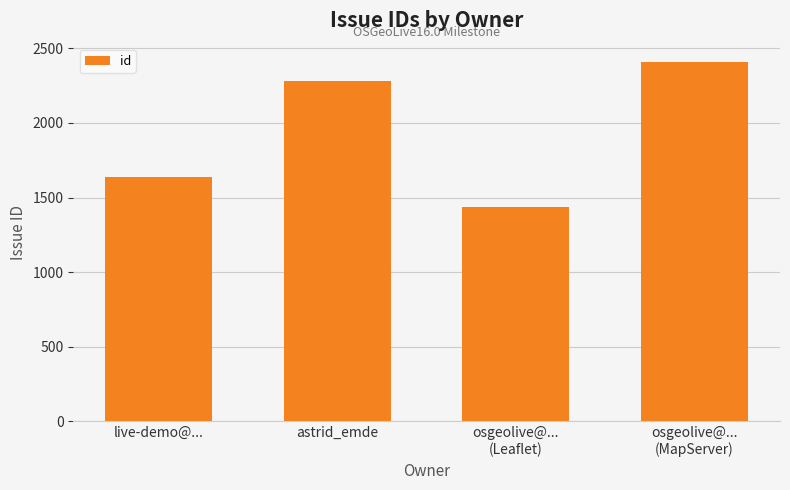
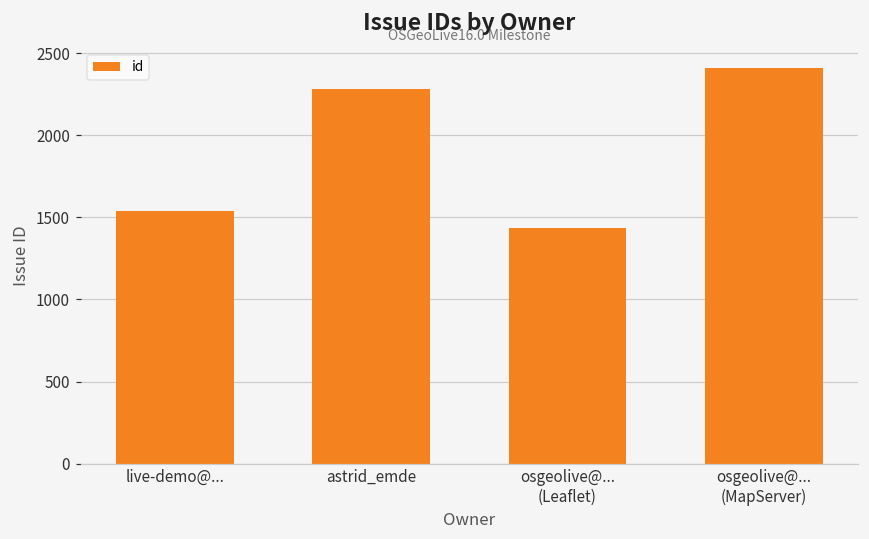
live-demo@...: 1640 -> 1540
